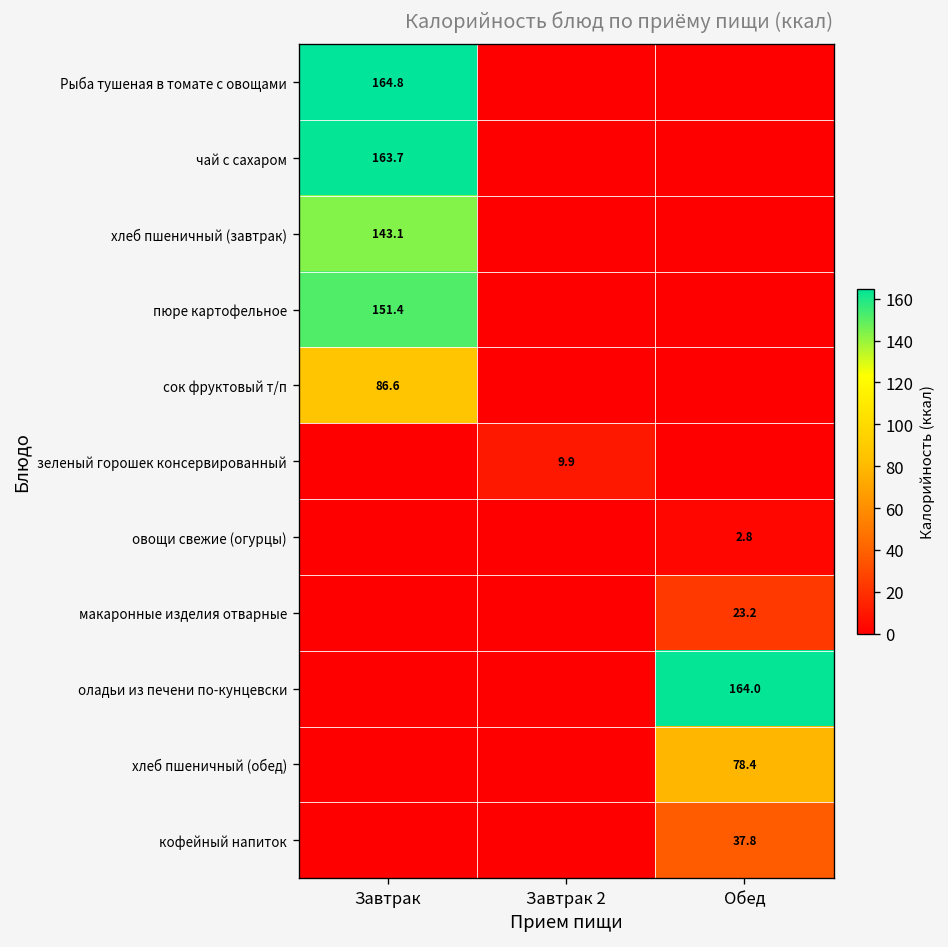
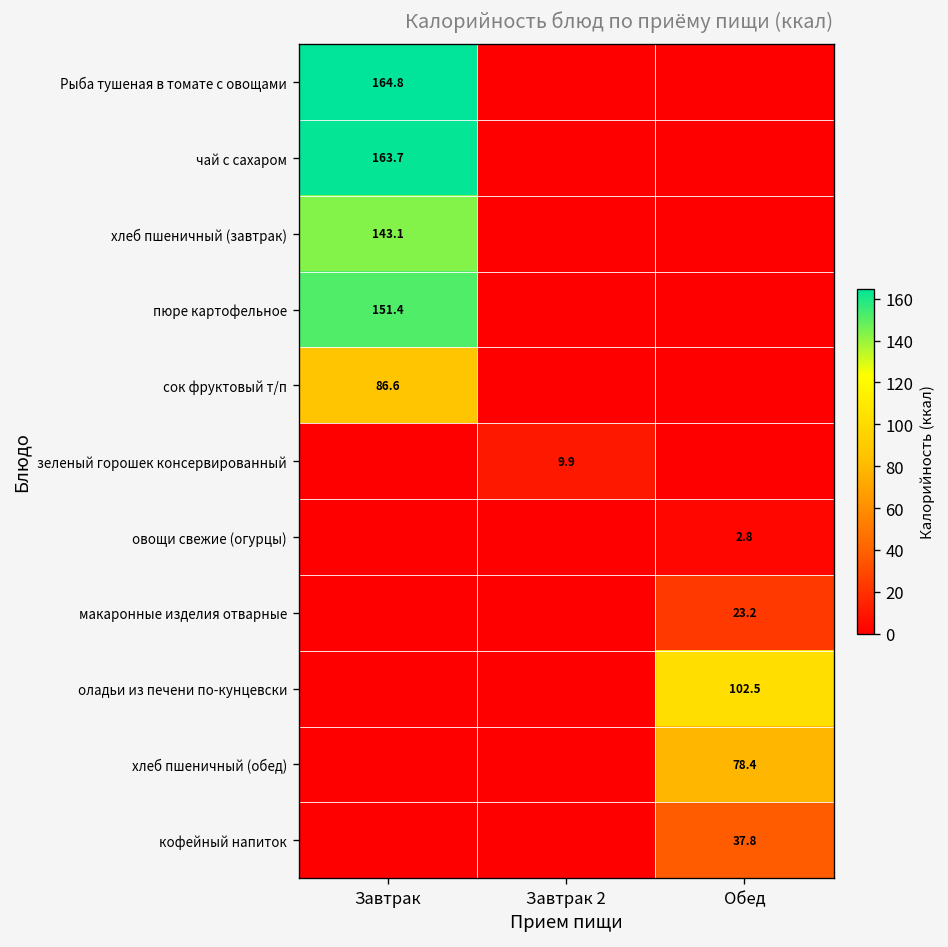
оладьи из печени по-кунцевски, Обед: 164.0 -> 102.5
